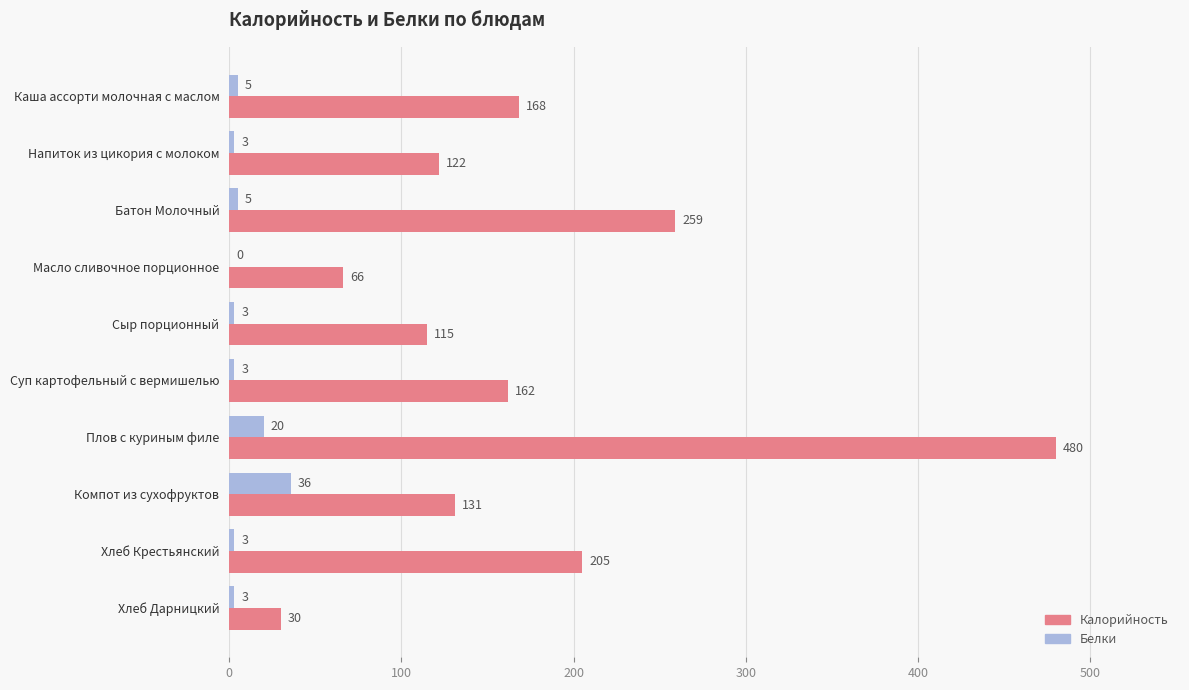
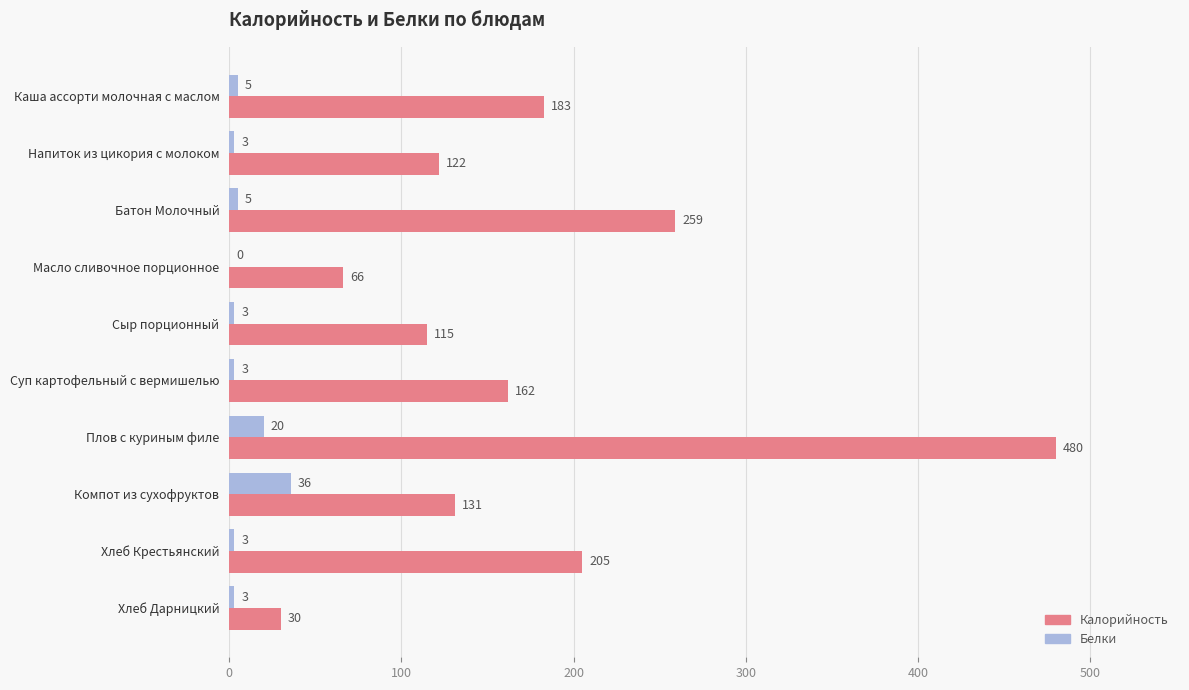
Калорийность, Каша ассорти молочная с маслом: 168 -> 183
